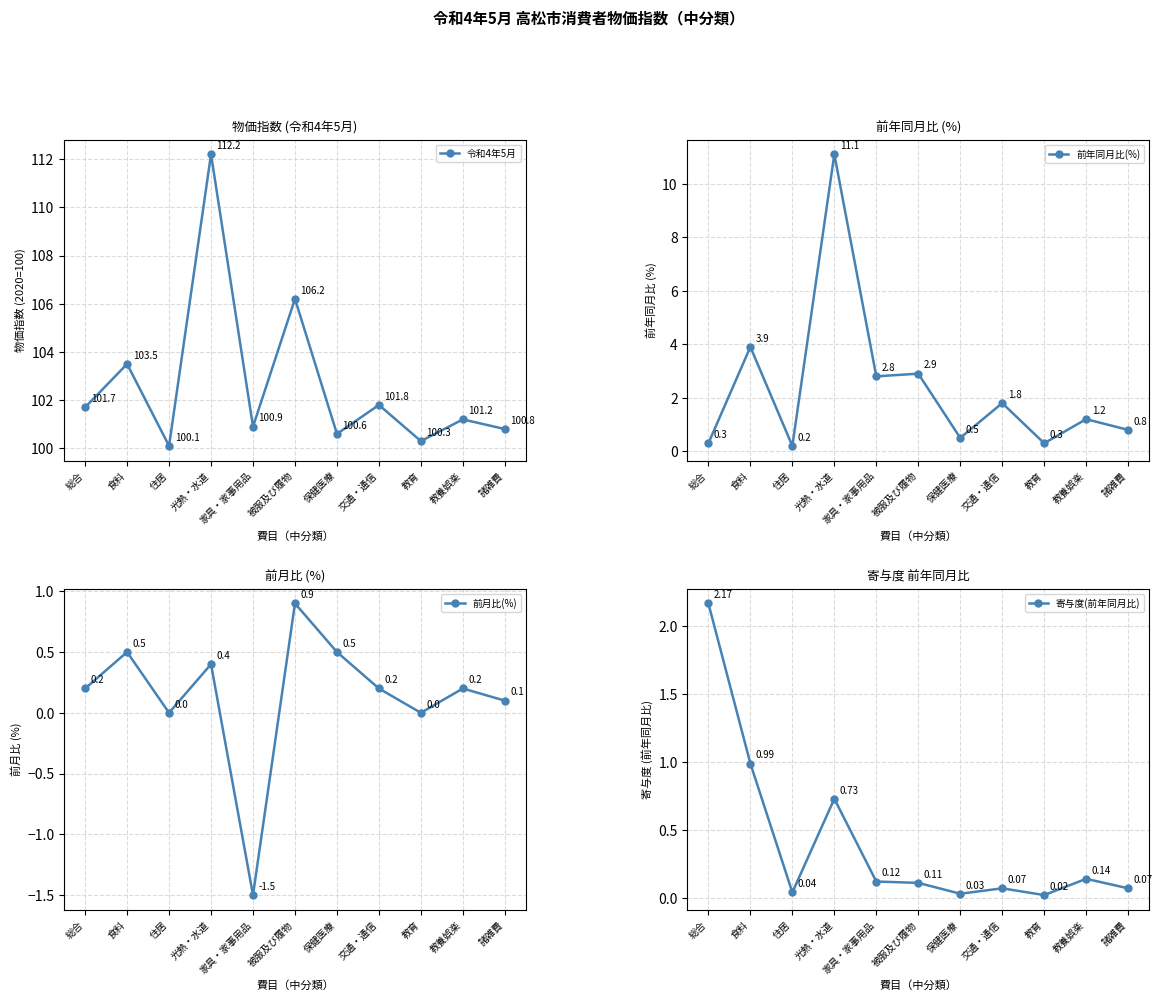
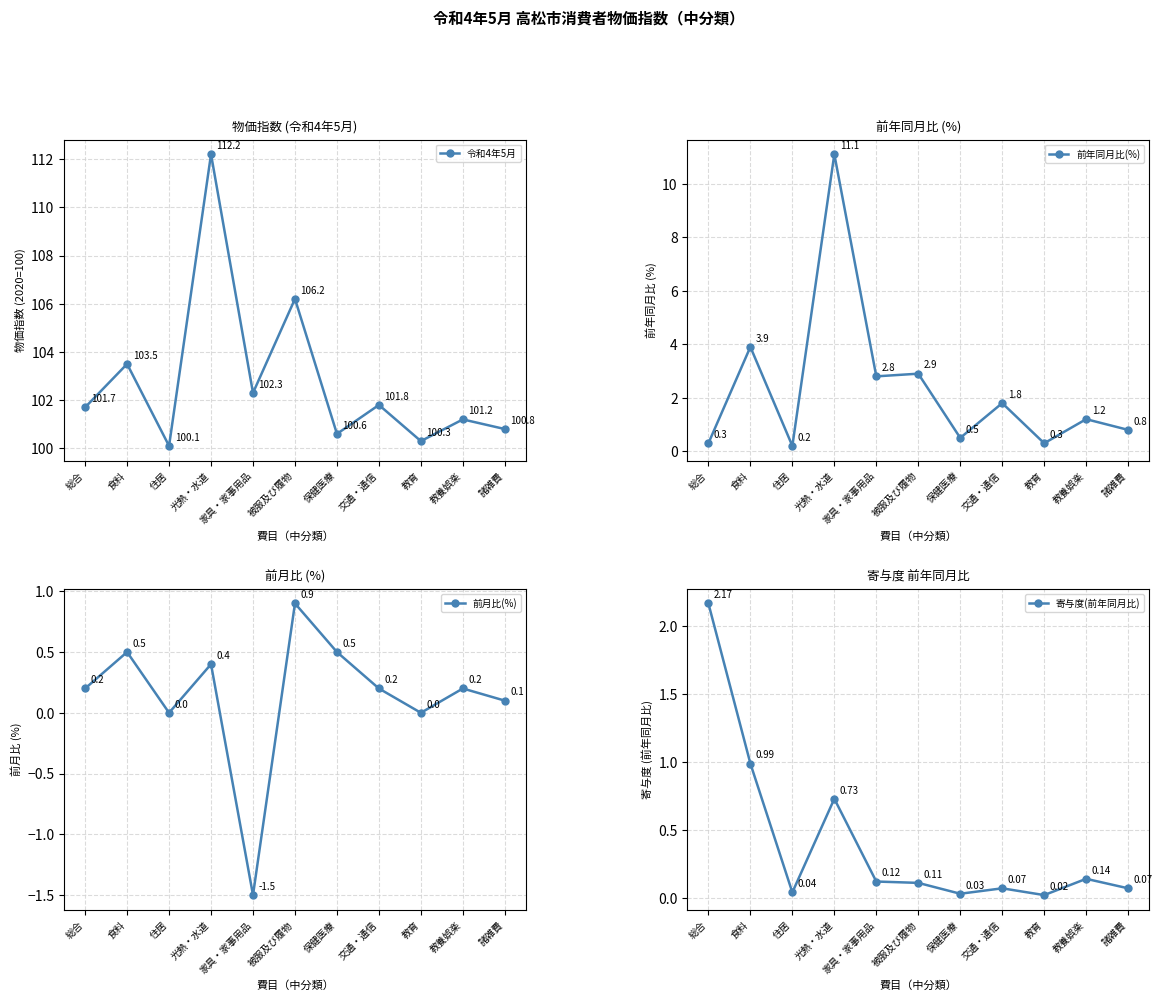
物価指数 (令和4年5月), 家具・家事用品: 100.9 -> 102.3
